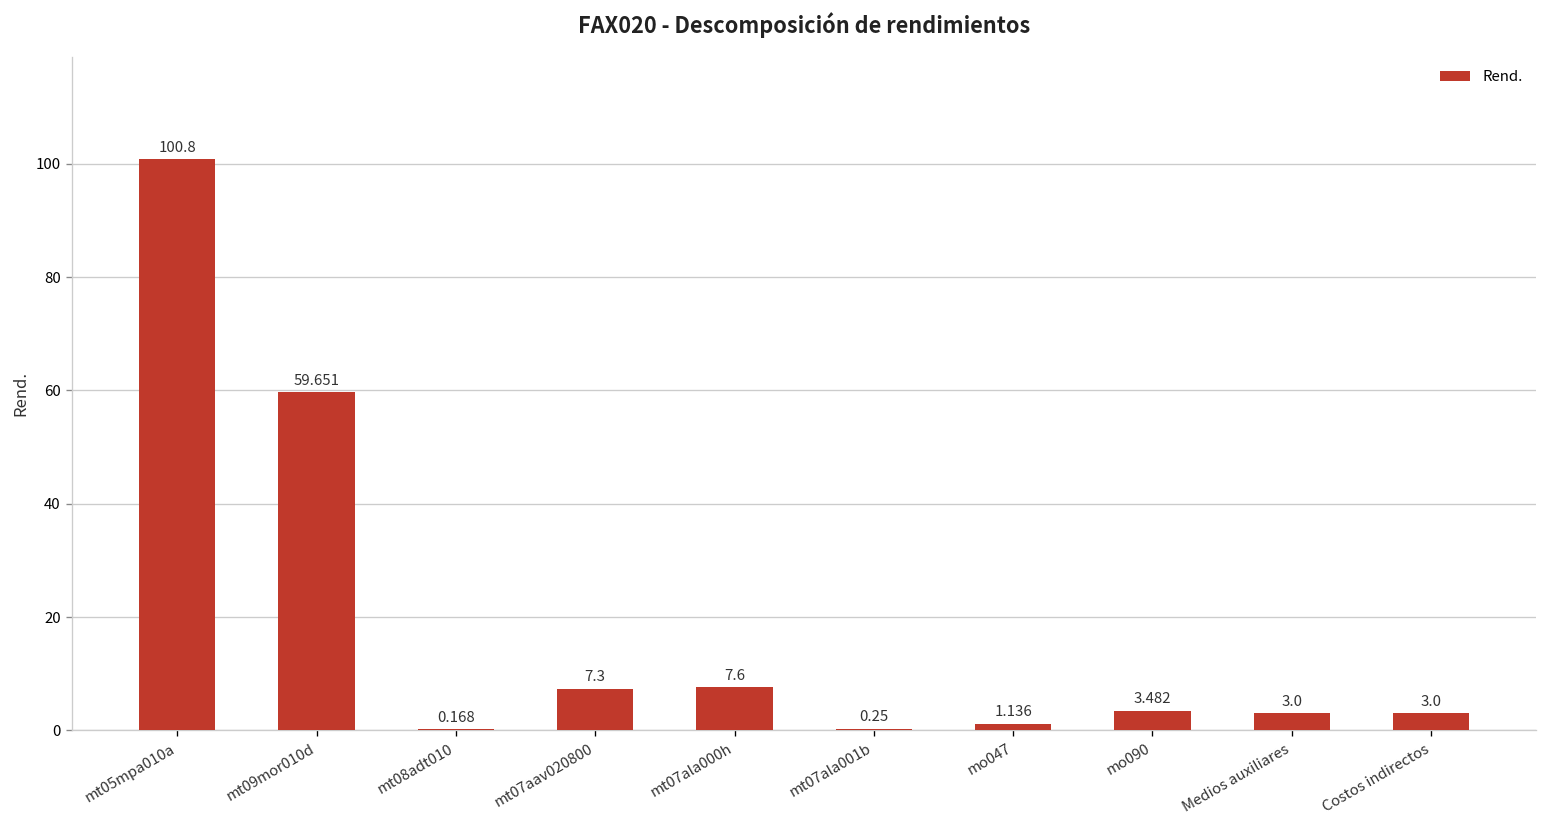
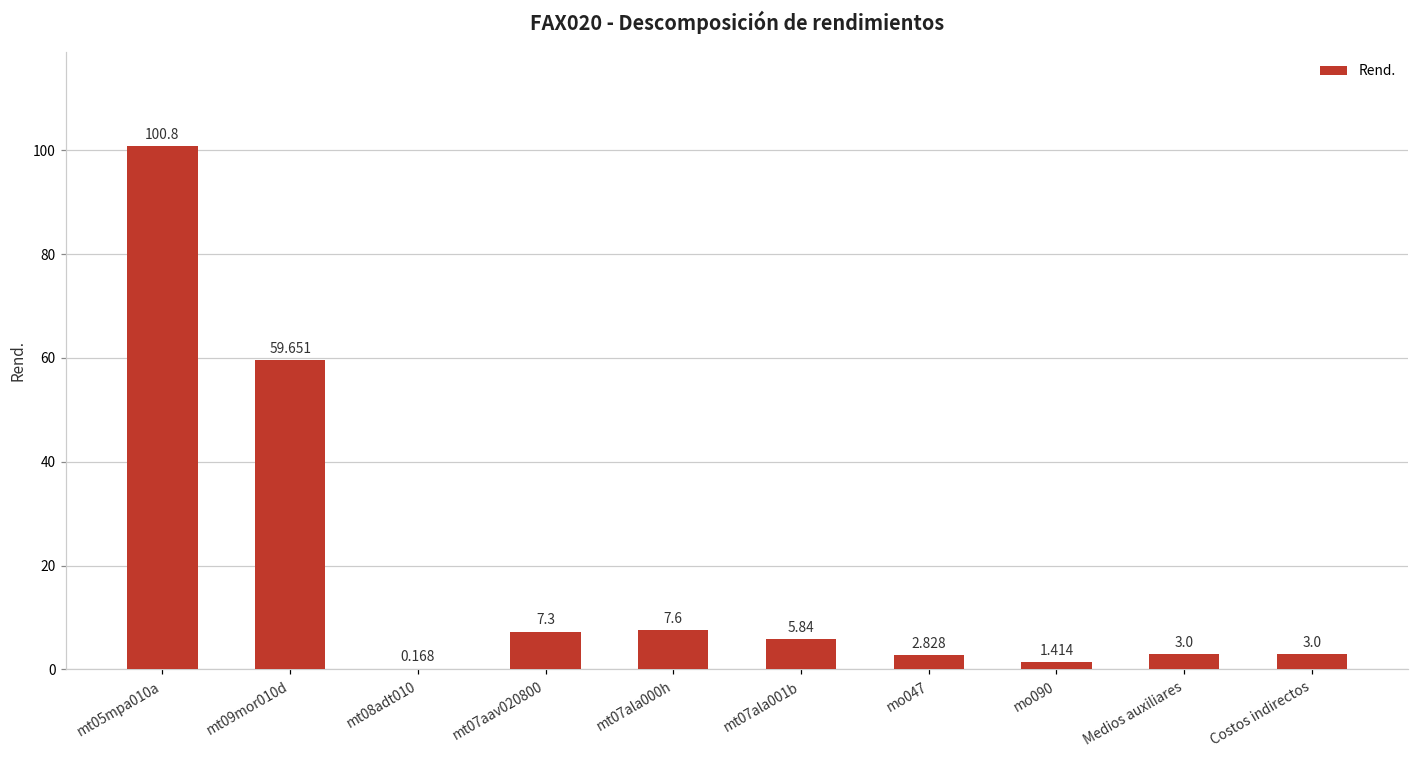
mt07ala001b: 0.25 -> 5.84
mo047: 1.136 -> 2.828
mo090: 3.482 -> 1.414
